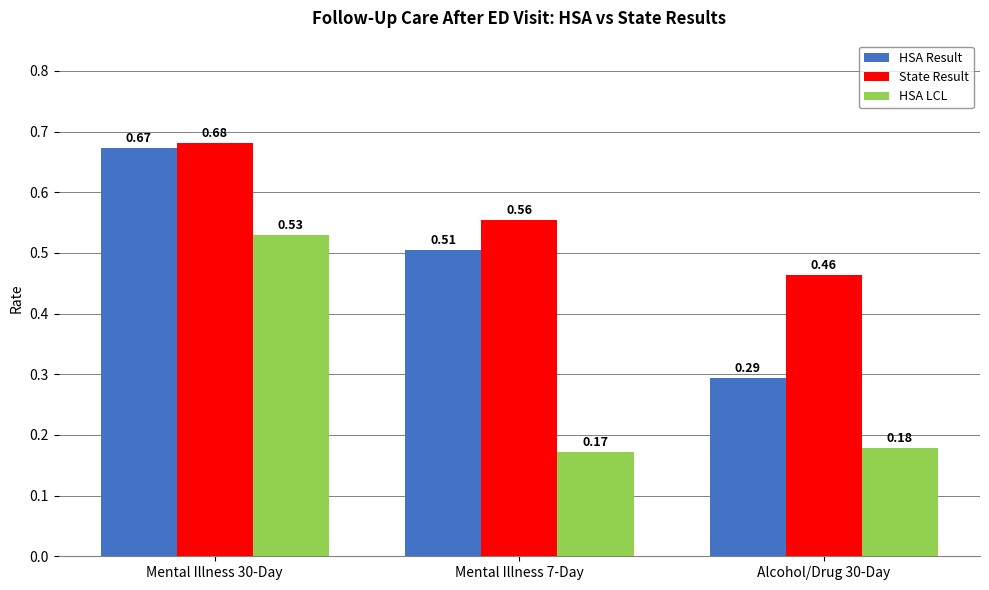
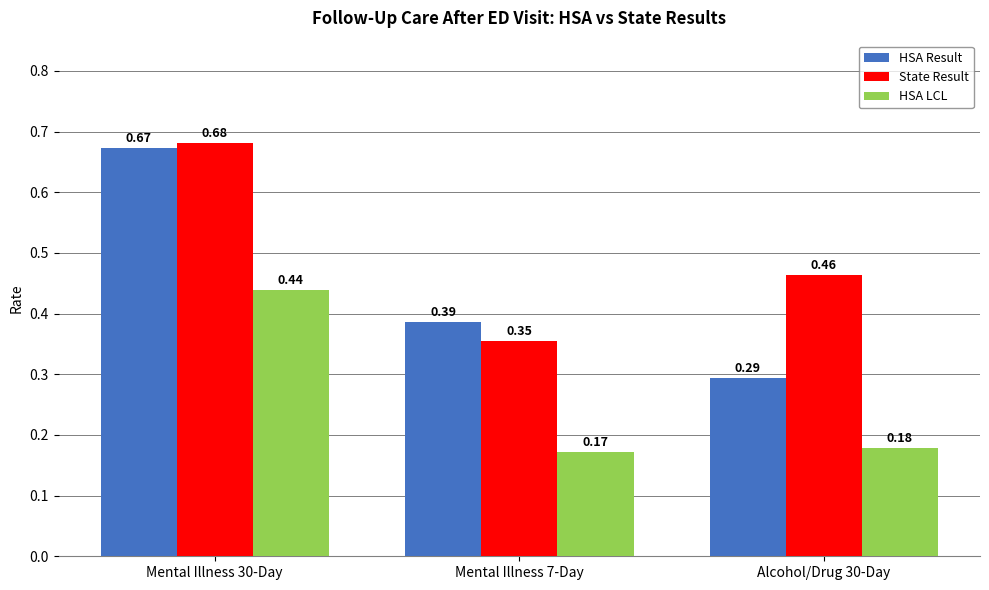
HSA LCL, Mental Illness 30-Day: 0.53 -> 0.44
HSA Result, Mental Illness 7-Day: 0.51 -> 0.39
State Result, Mental Illness 7-Day: 0.56 -> 0.35
